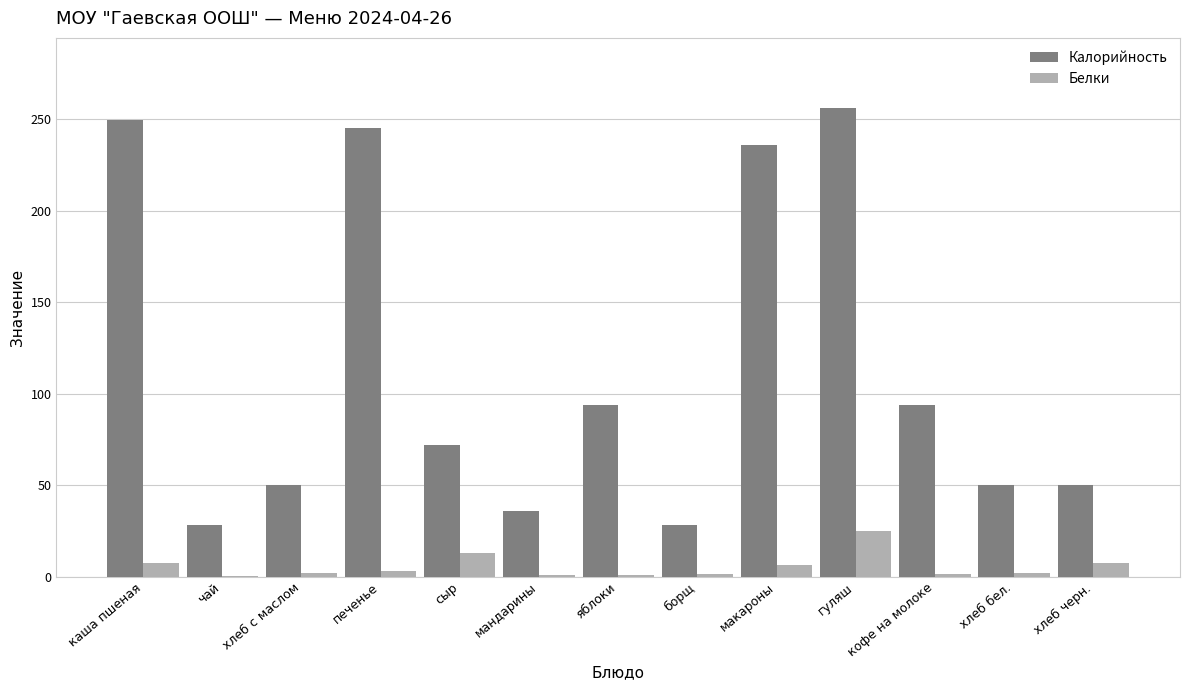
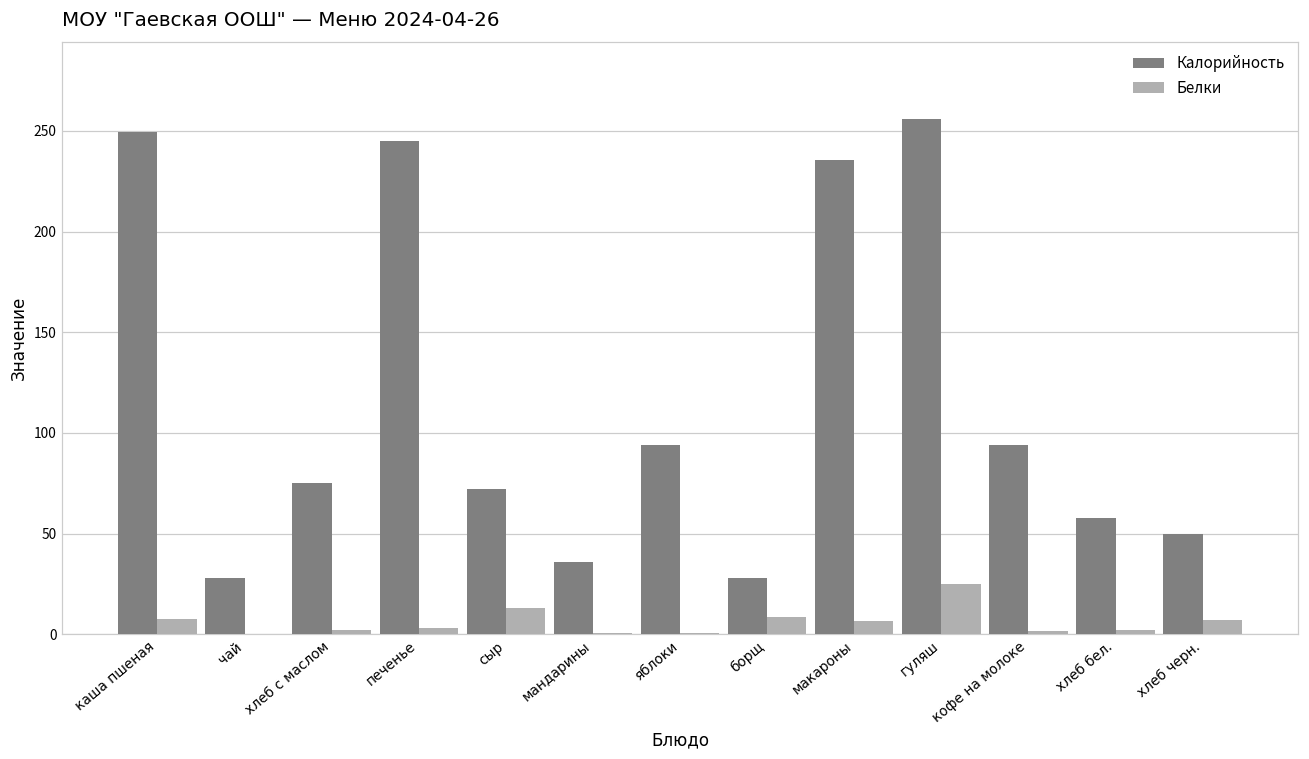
Калорийность, хлеб с маслом: 50 -> 75
Белки, борщ: 2 -> 9
Калорийность, хлеб бел.: 50 -> 58
